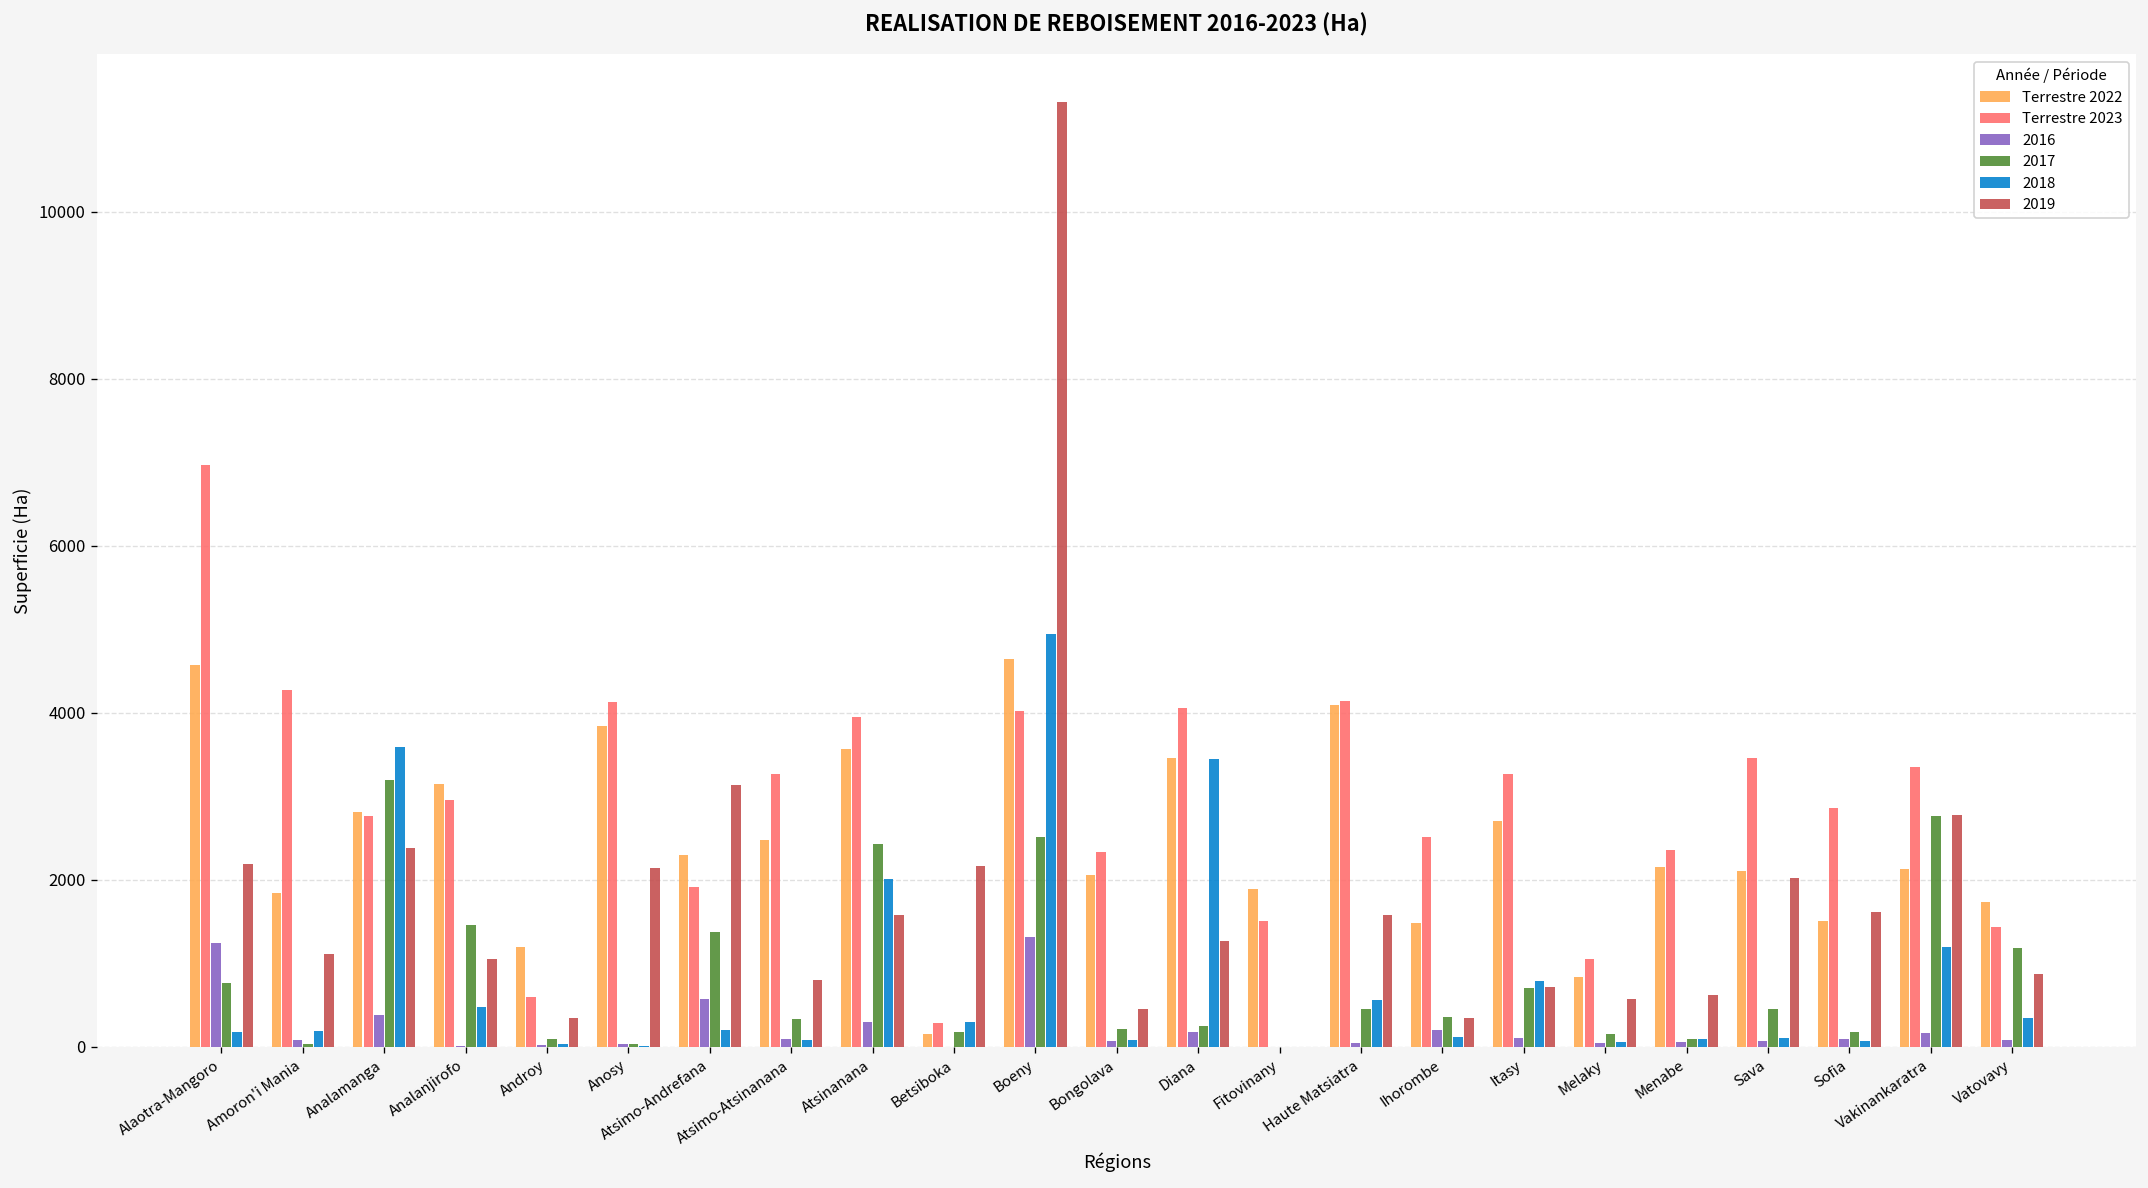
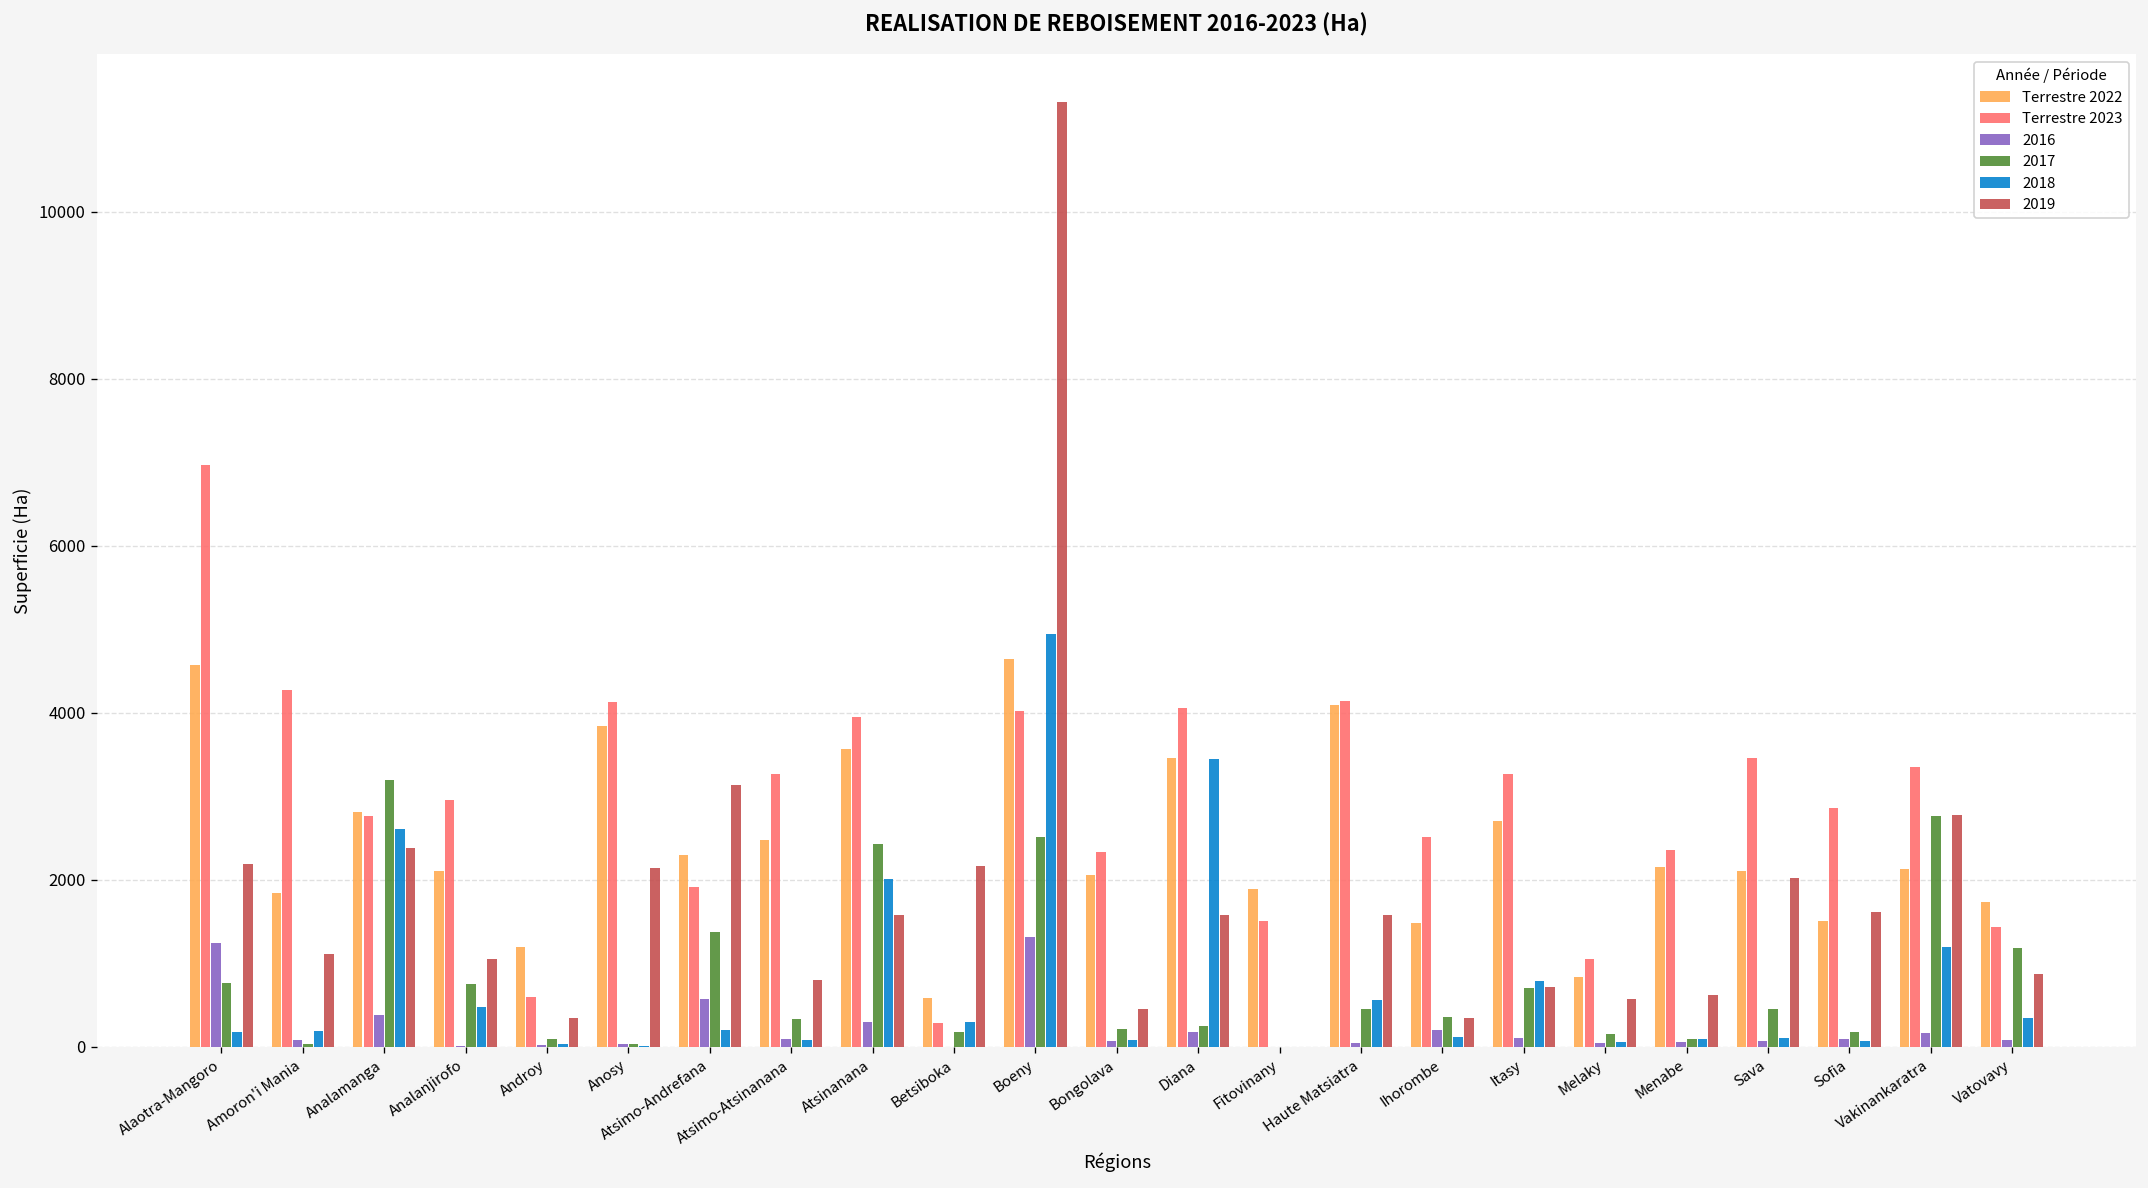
2018, Analamanga: 3600 -> 2600
Terrestre 2022, Analanjirofo: 3100 -> 2100
2017, Analanjirofo: 1500 -> 800
Terrestre 2022, Betsiboka: 200 -> 600
2019, Diana: 1300 -> 1600
